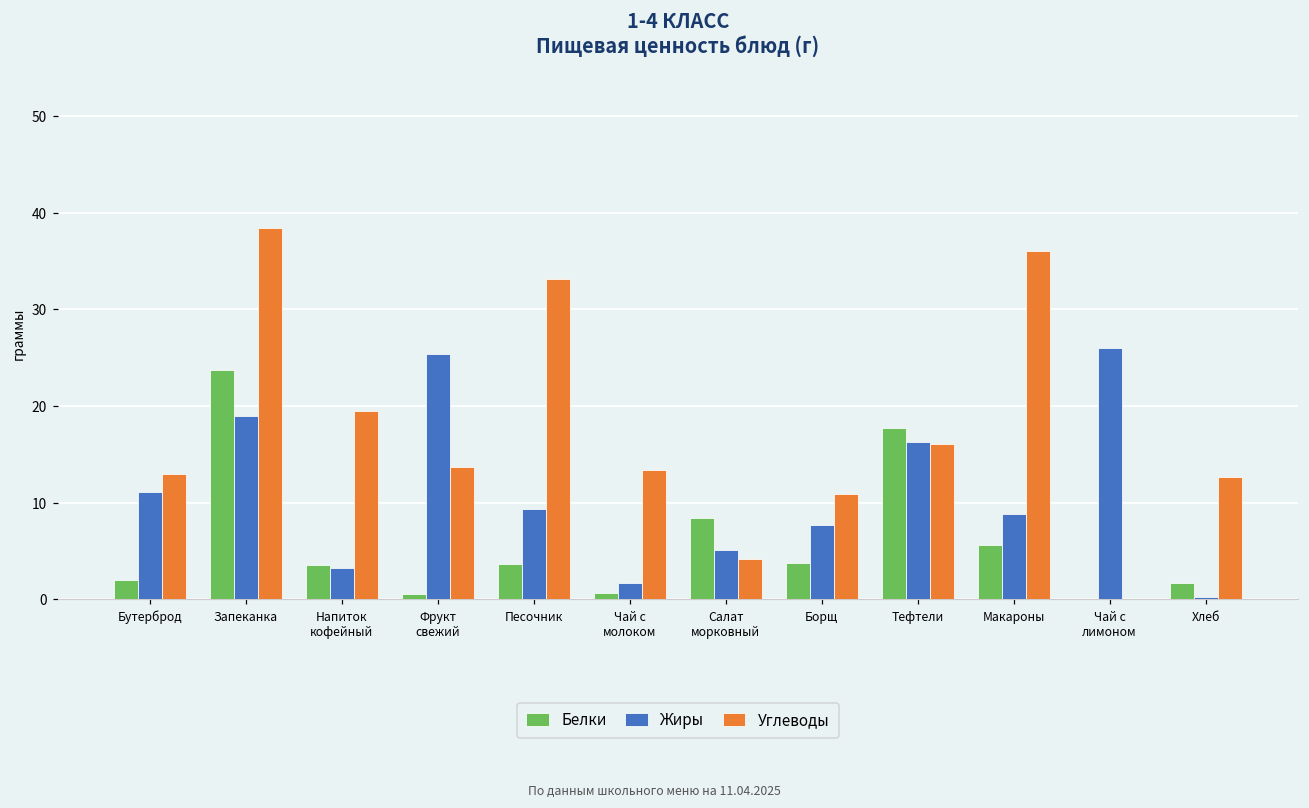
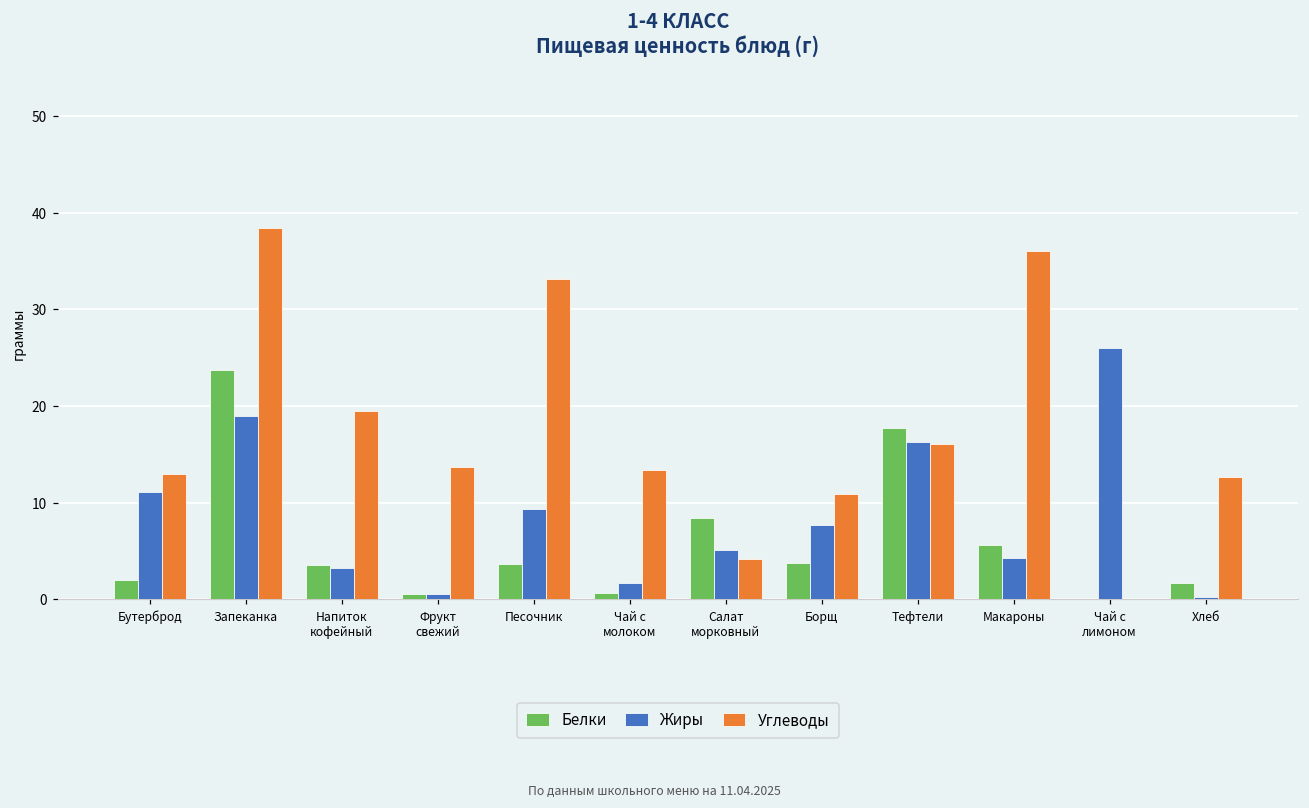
Жиры, Фрукт свежий: 25 -> 1
Жиры, Макароны: 9 -> 4
